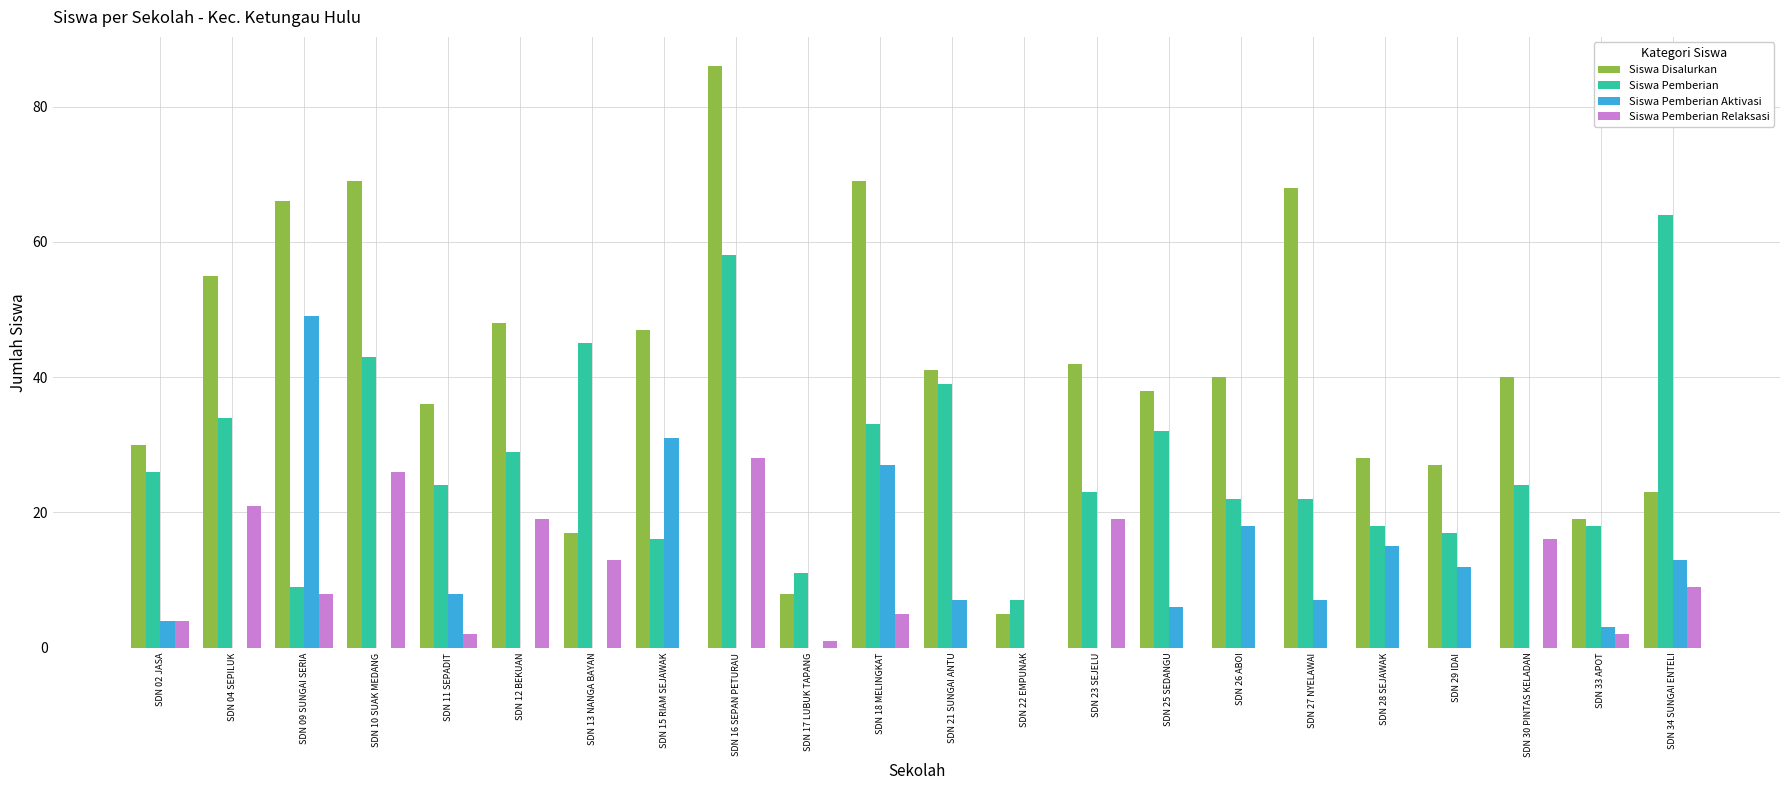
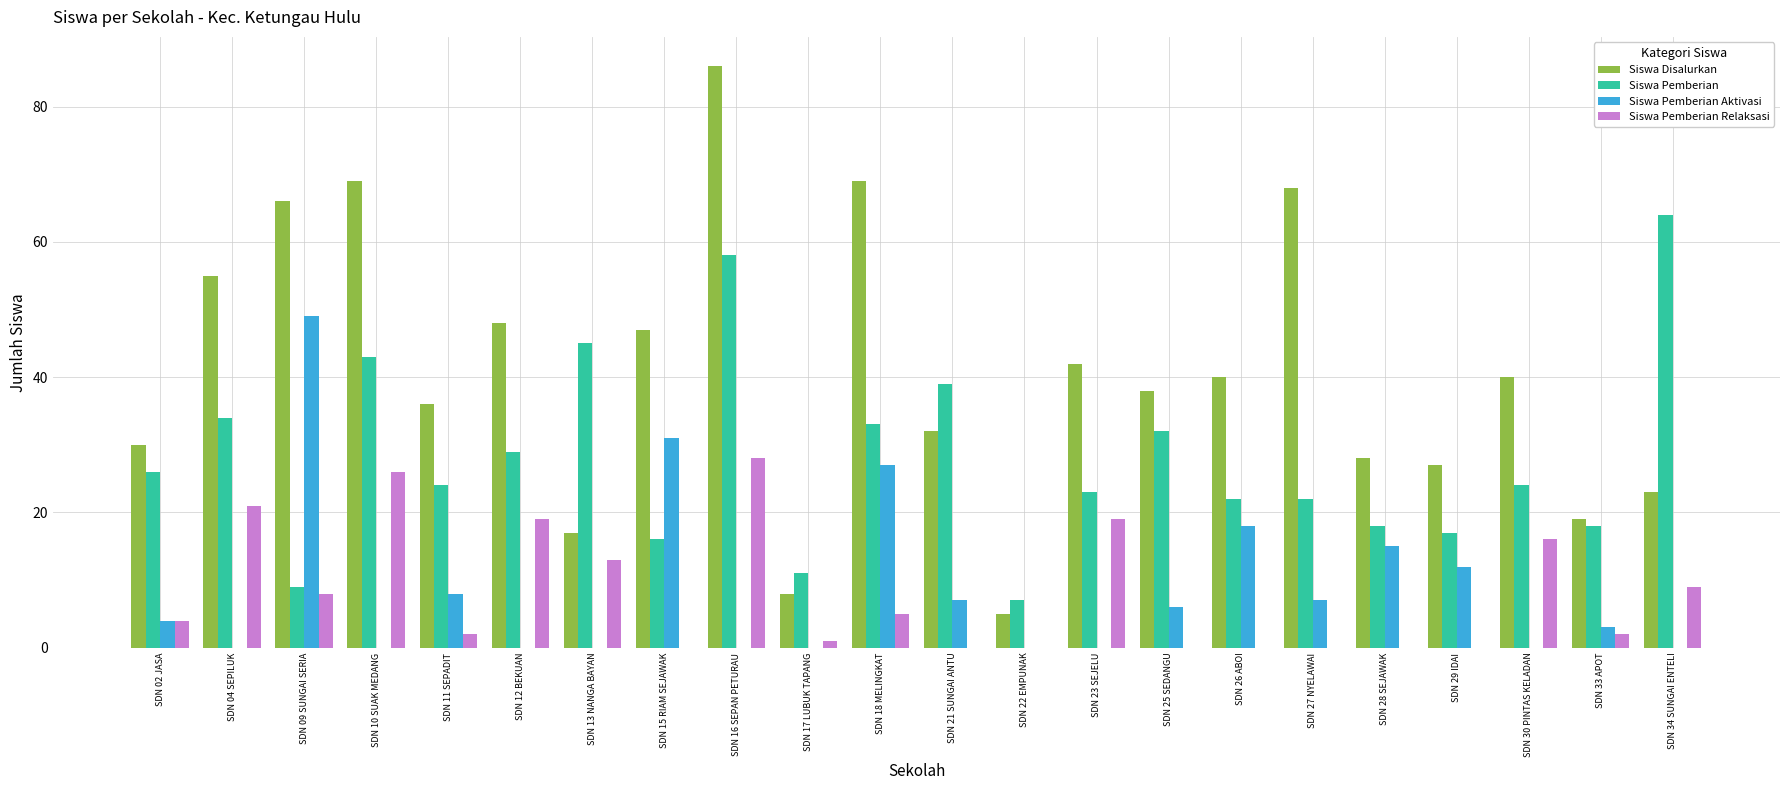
Siswa Disalurkan, SDN 21 SUNGAI ANTU: 41 -> 32
Siswa Pemberian Aktivasi, SDN 34 SUNGAI ENTELI: 13 -> 0
